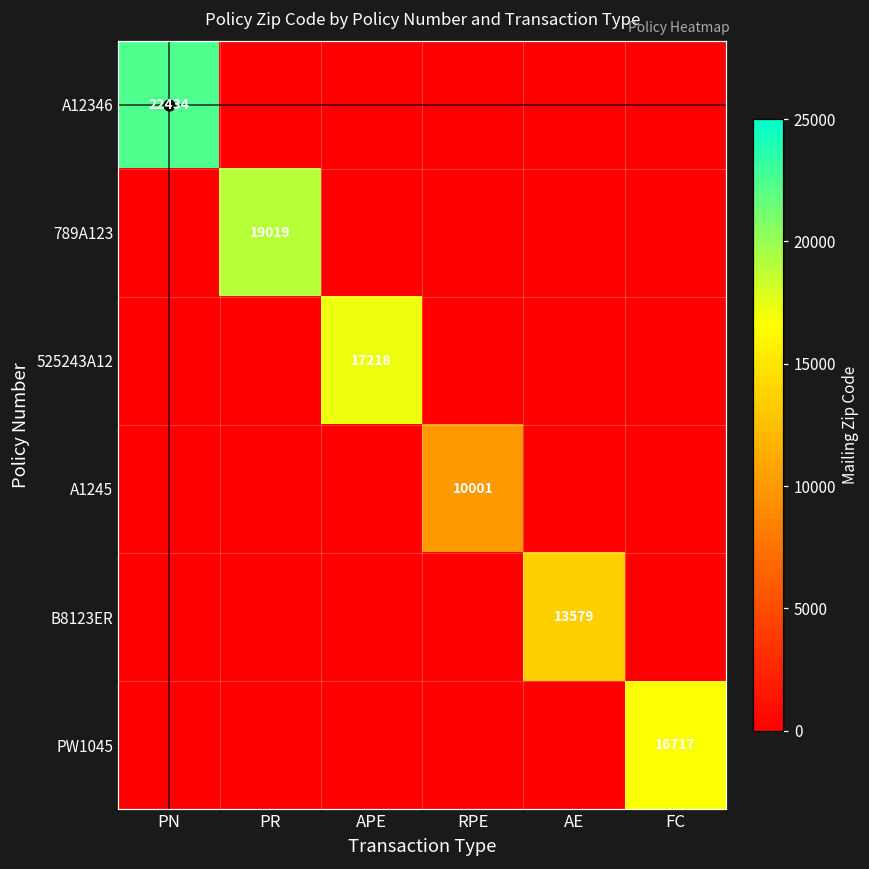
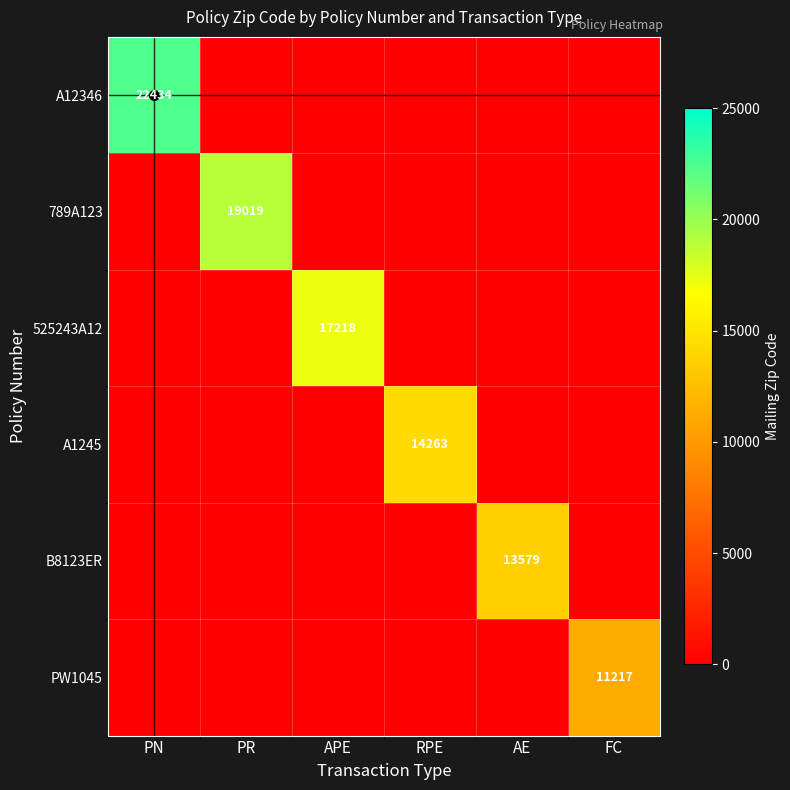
A1245, RPE: 10001 -> 14263
PW1045, FC: 16717 -> 11217
